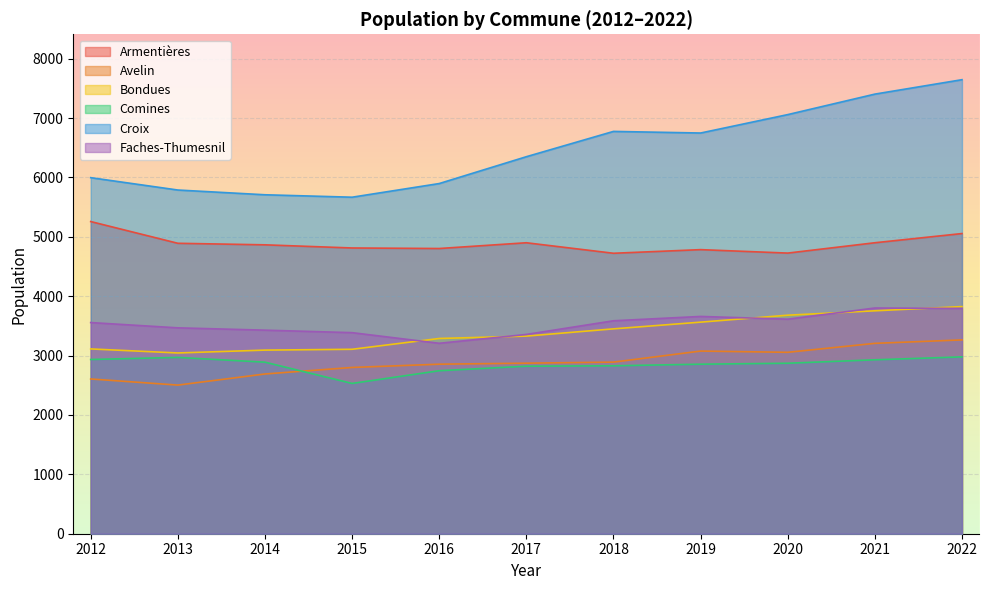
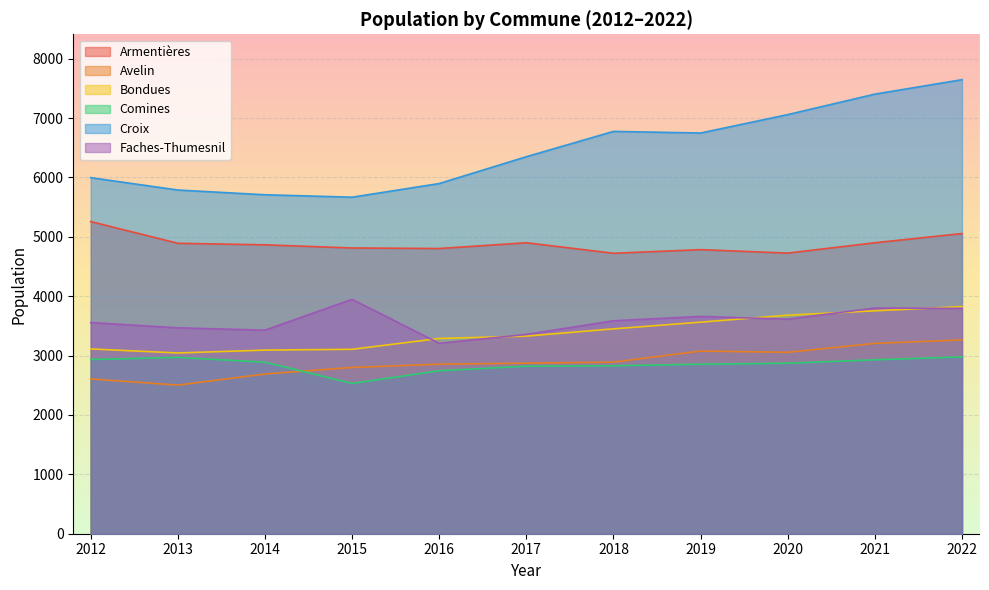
Faches-Thumesnil, 2015: 3400 -> 3900
